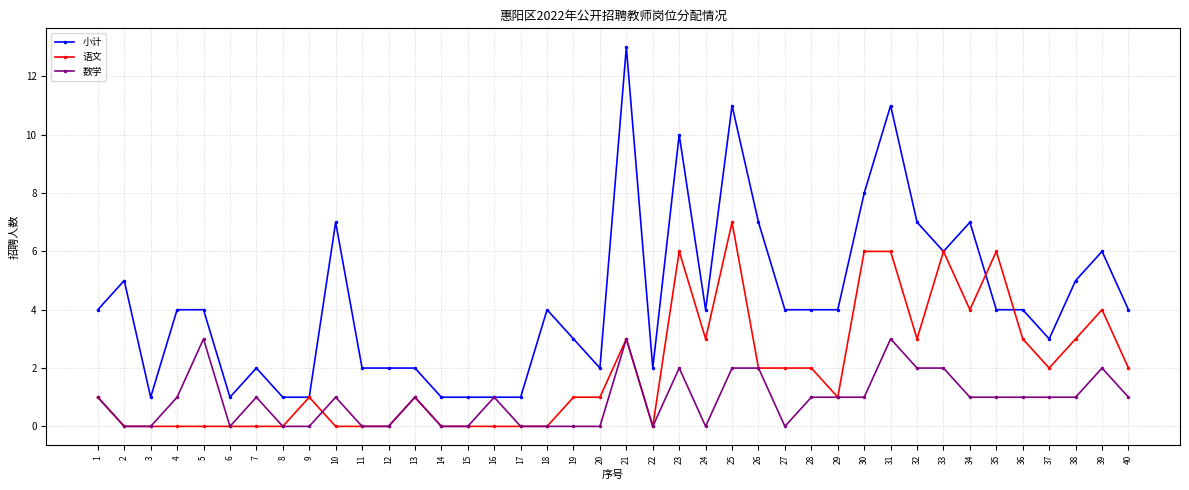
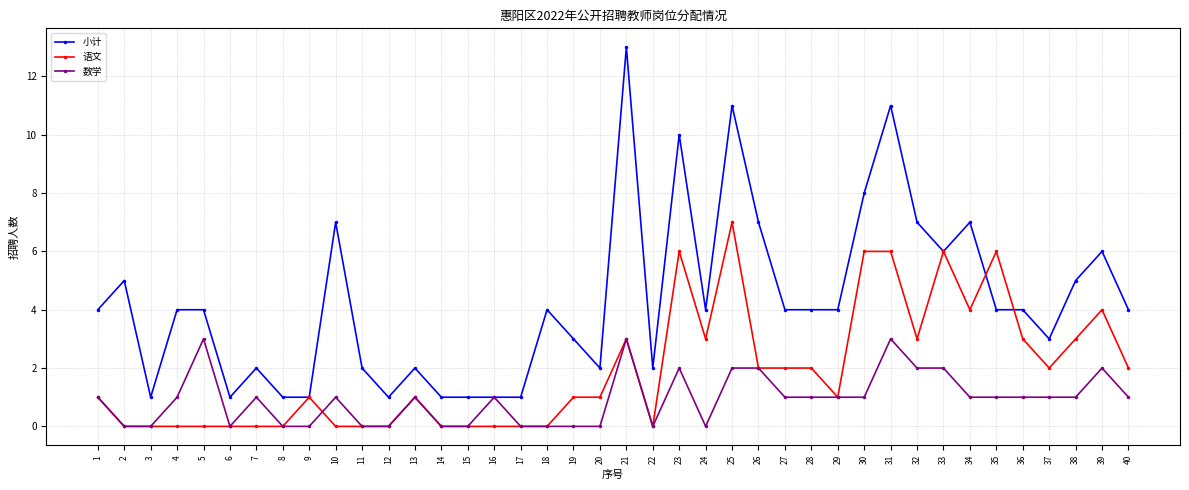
小计, 12: 2 -> 1
数学, 27: 0 -> 1
